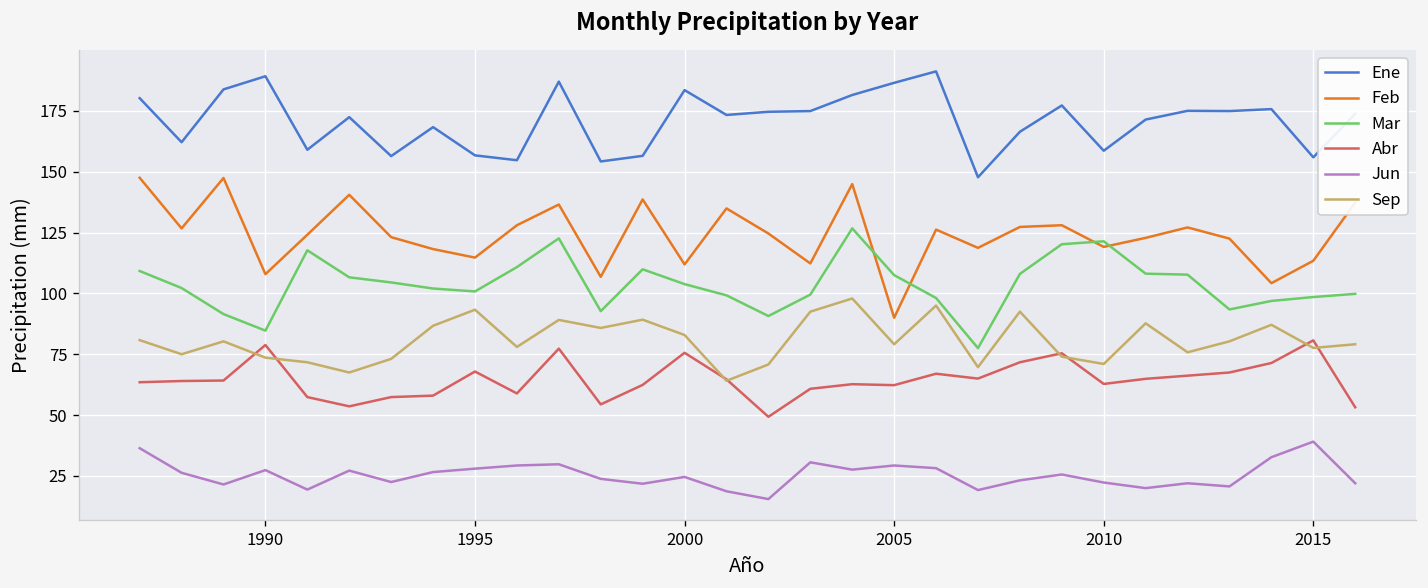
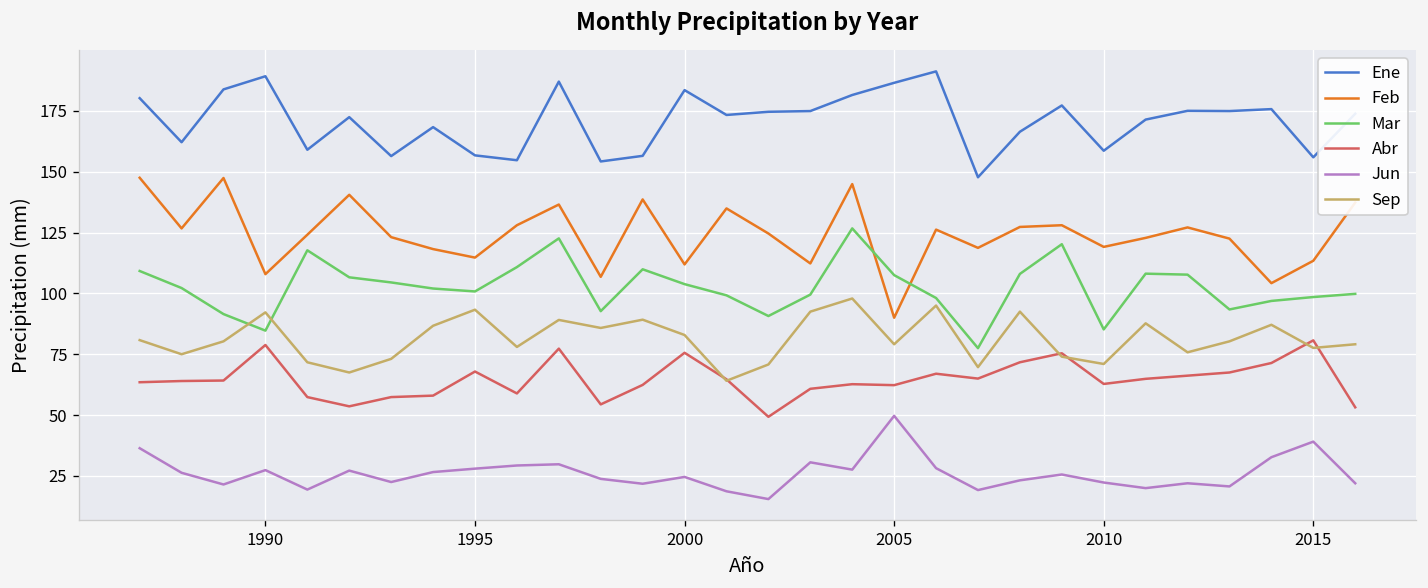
Sep, 1990: 74 -> 92
Jun, 2005: 29 -> 50
Mar, 2010: 121 -> 85
